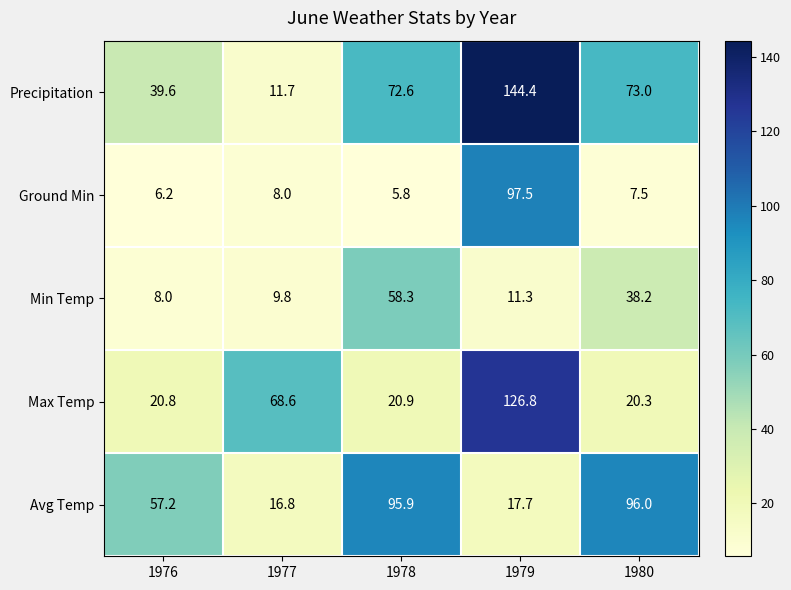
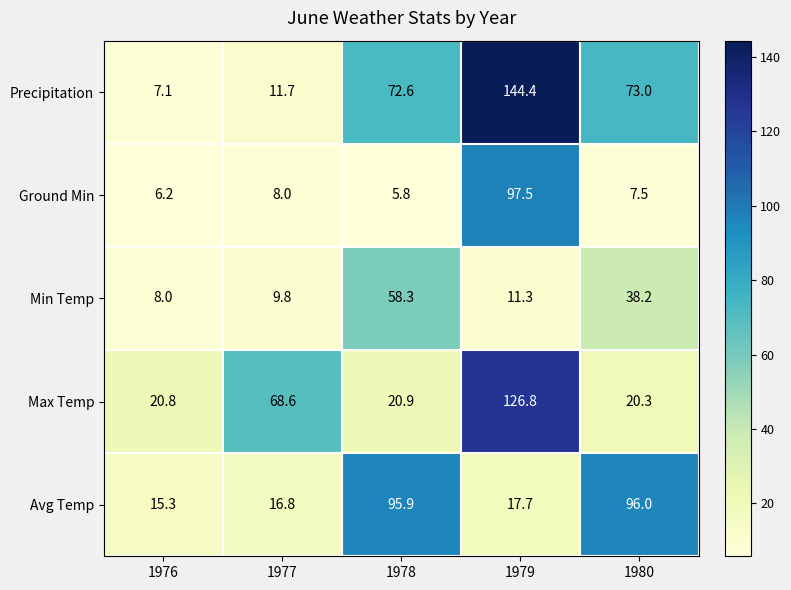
Precipitation, 1976: 39.6 -> 7.1
Avg Temp, 1976: 57.2 -> 15.3
